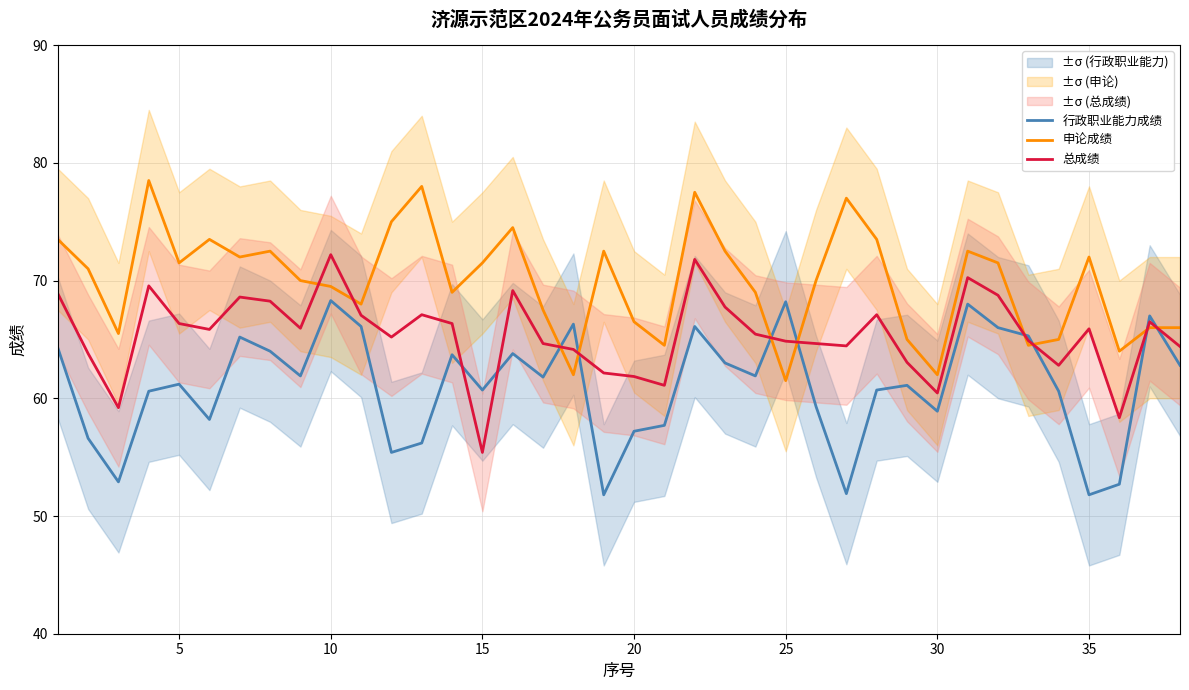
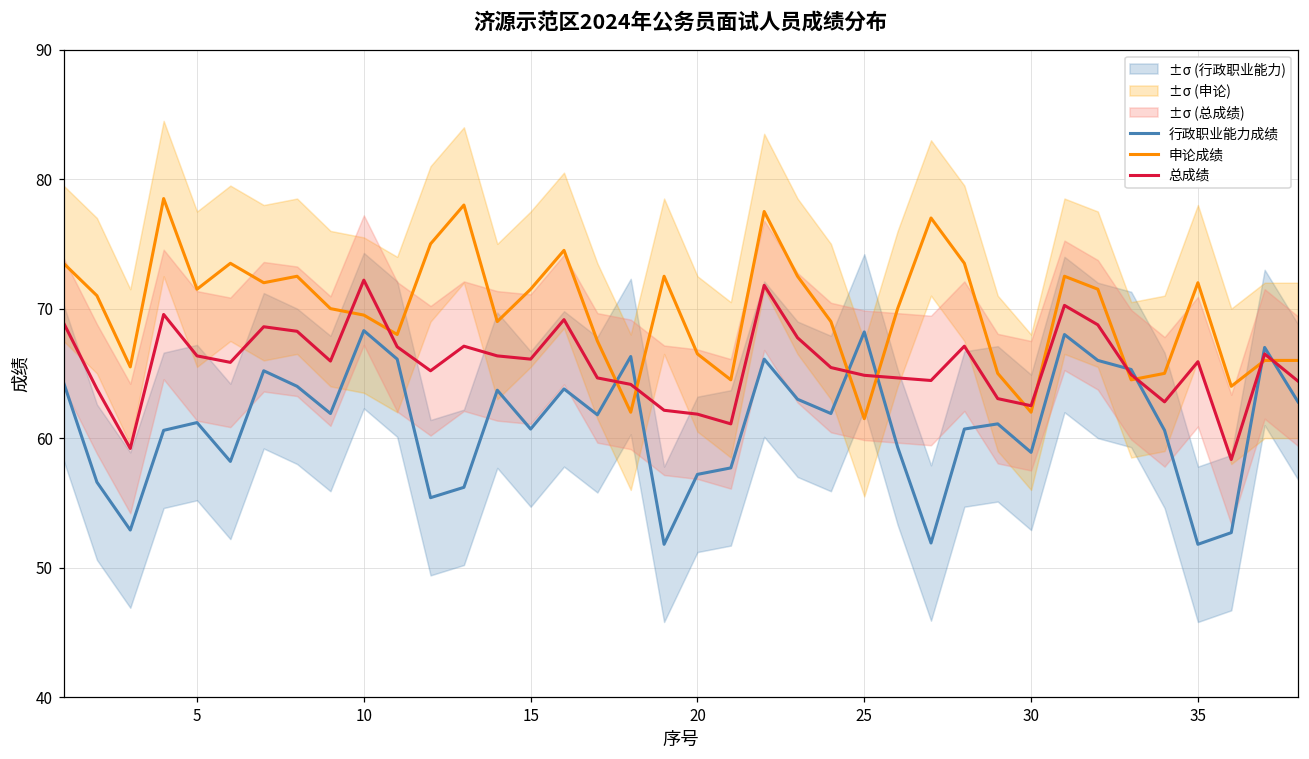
总成绩, 15: 55.4 -> 66.1
总成绩, 30: 60.5 -> 62.5
